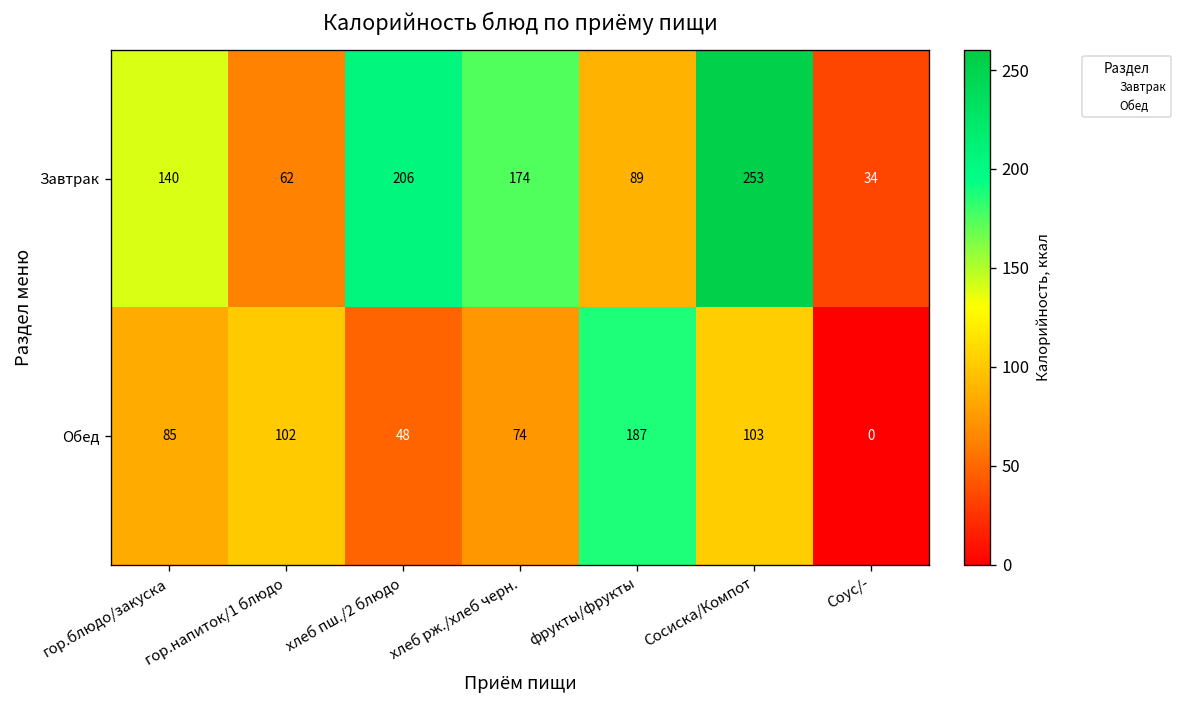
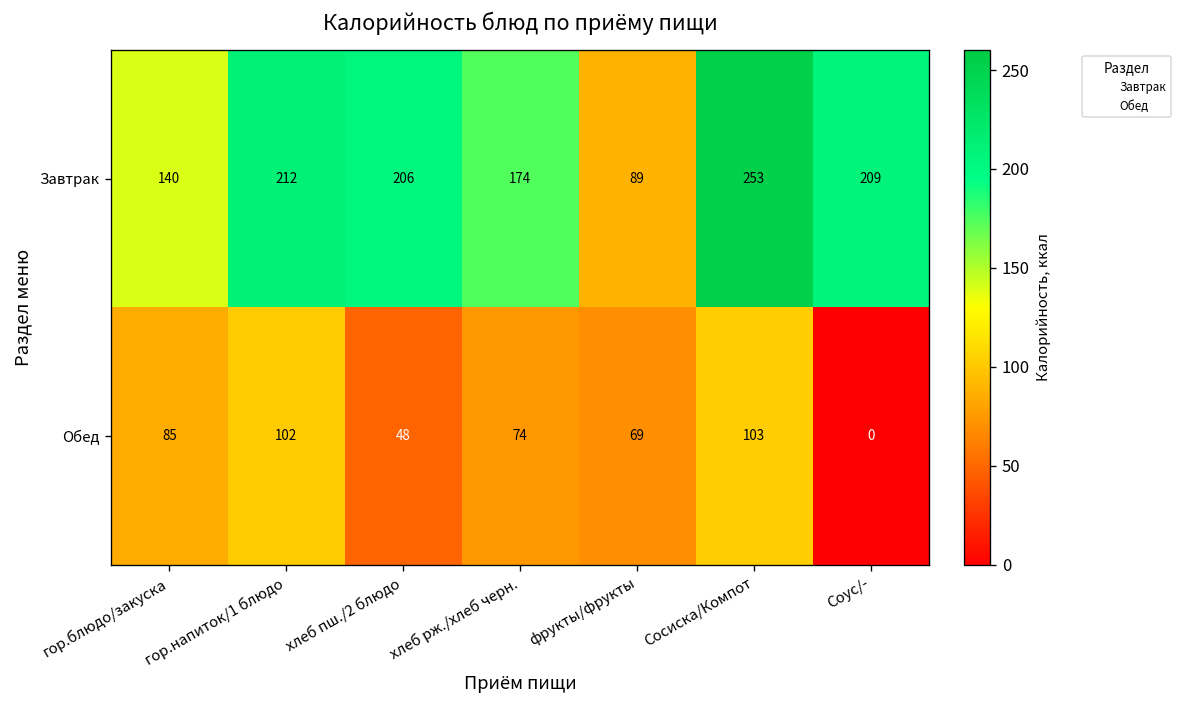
Завтрак, гор.напиток/1 блюдо: 62 -> 212
Завтрак, Соус/-: 34 -> 209
Обед, фрукты/фрукты: 187 -> 69
